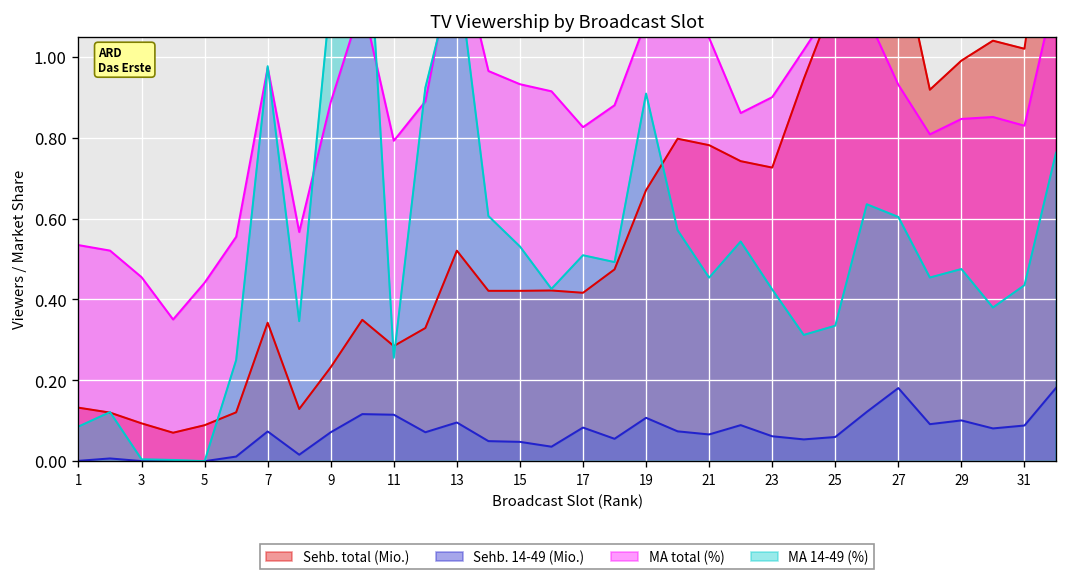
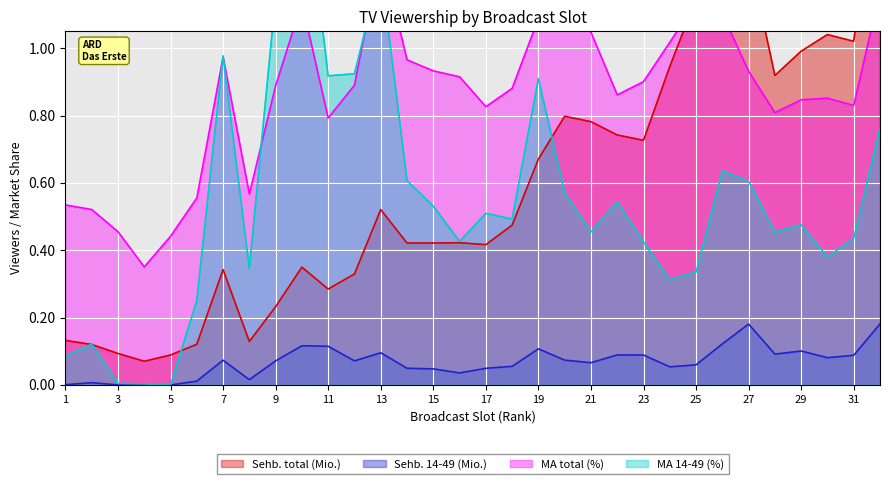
MA 14-49 (%), 11: 0.26 -> 0.92
Sehb. 14-49 (Mio.), 17: 0.08 -> 0.05
Sehb. 14-49 (Mio.), 23: 0.06 -> 0.09
